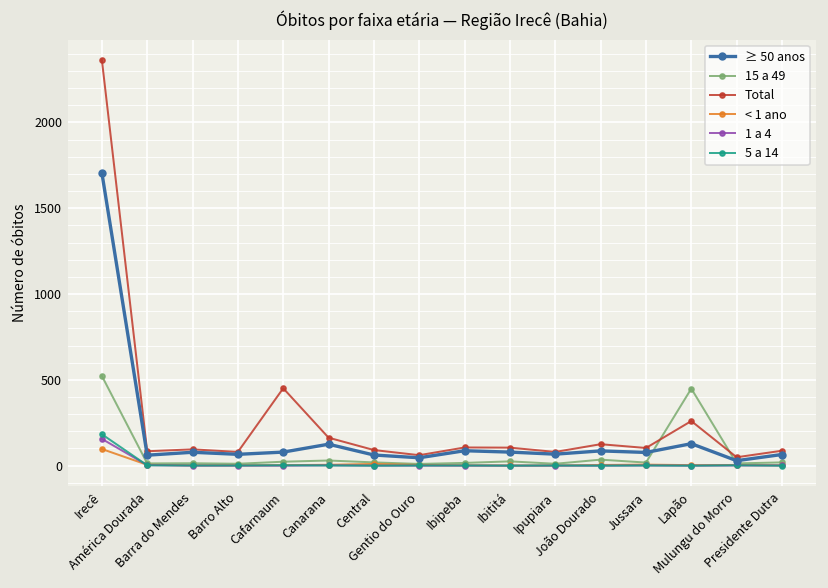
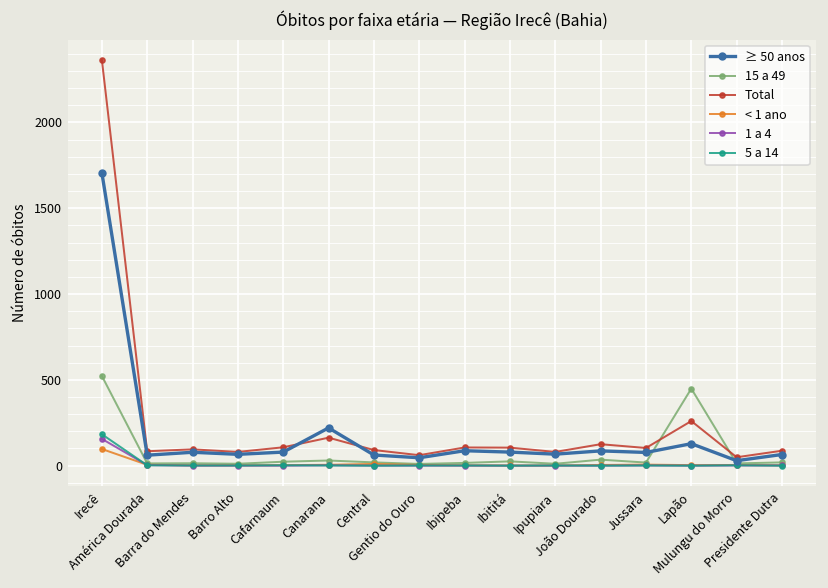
Total, Cafarnaum: 450 -> 110
≥ 50 anos, Canarana: 130 -> 220
